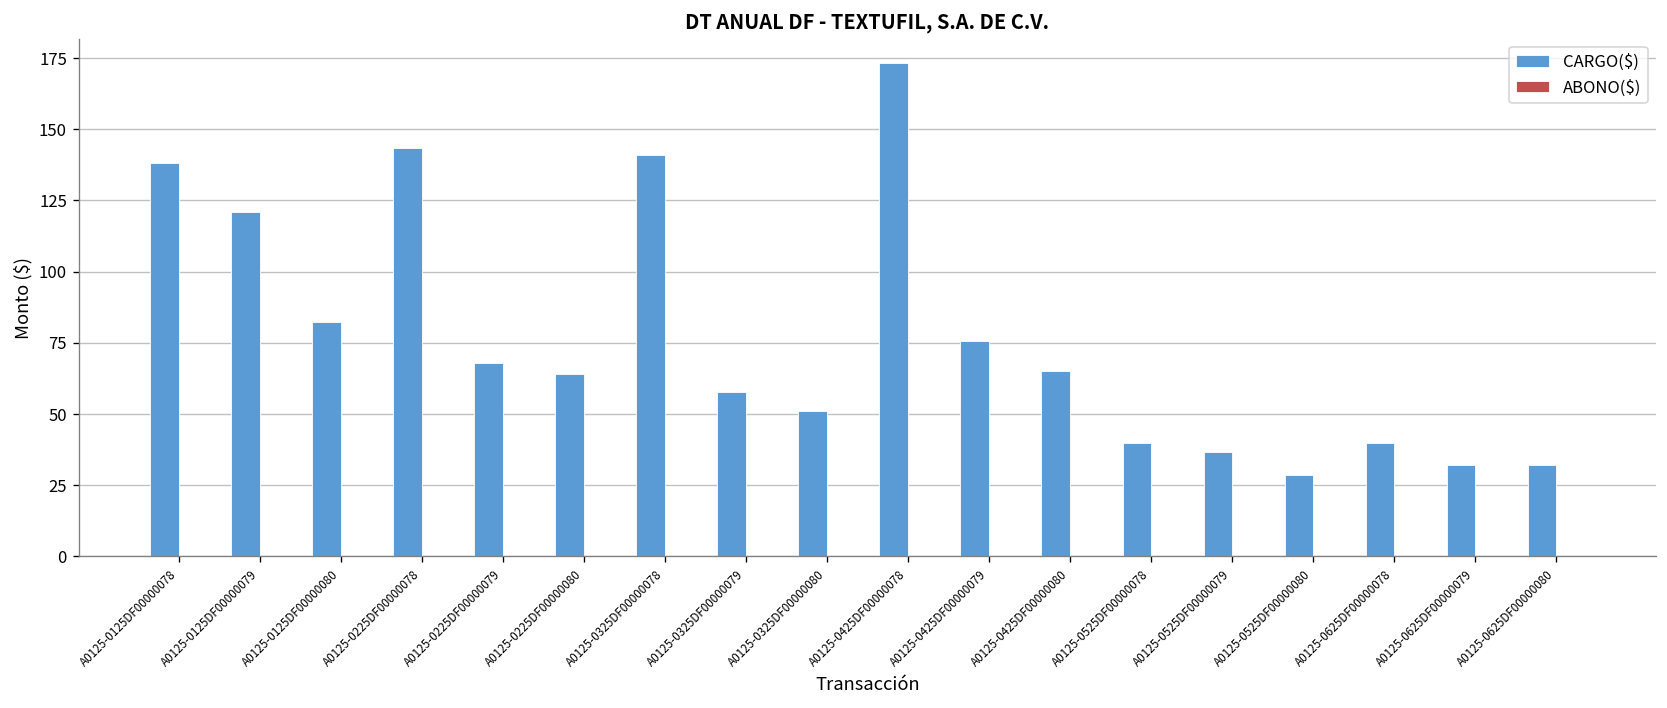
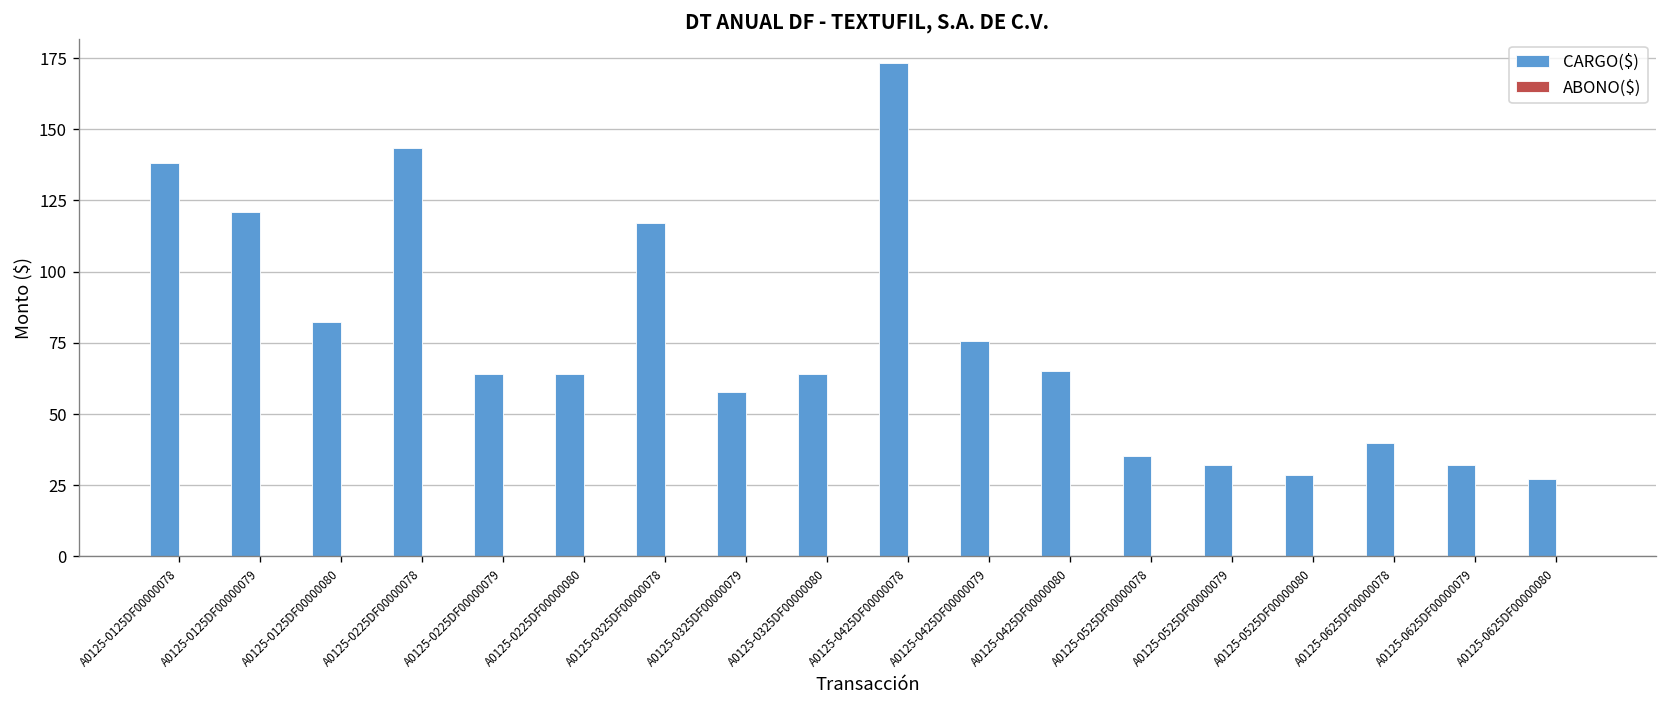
CARGO($), A0125-0225DF00000079: 68 -> 64
CARGO($), A0125-0325DF00000078: 141 -> 117
CARGO($), A0125-0325DF00000080: 51 -> 64
CARGO($), A0125-0525DF00000078: 40 -> 35
CARGO($), A0125-0525DF00000079: 37 -> 32
CARGO($), A0125-0625DF00000080: 32 -> 27
